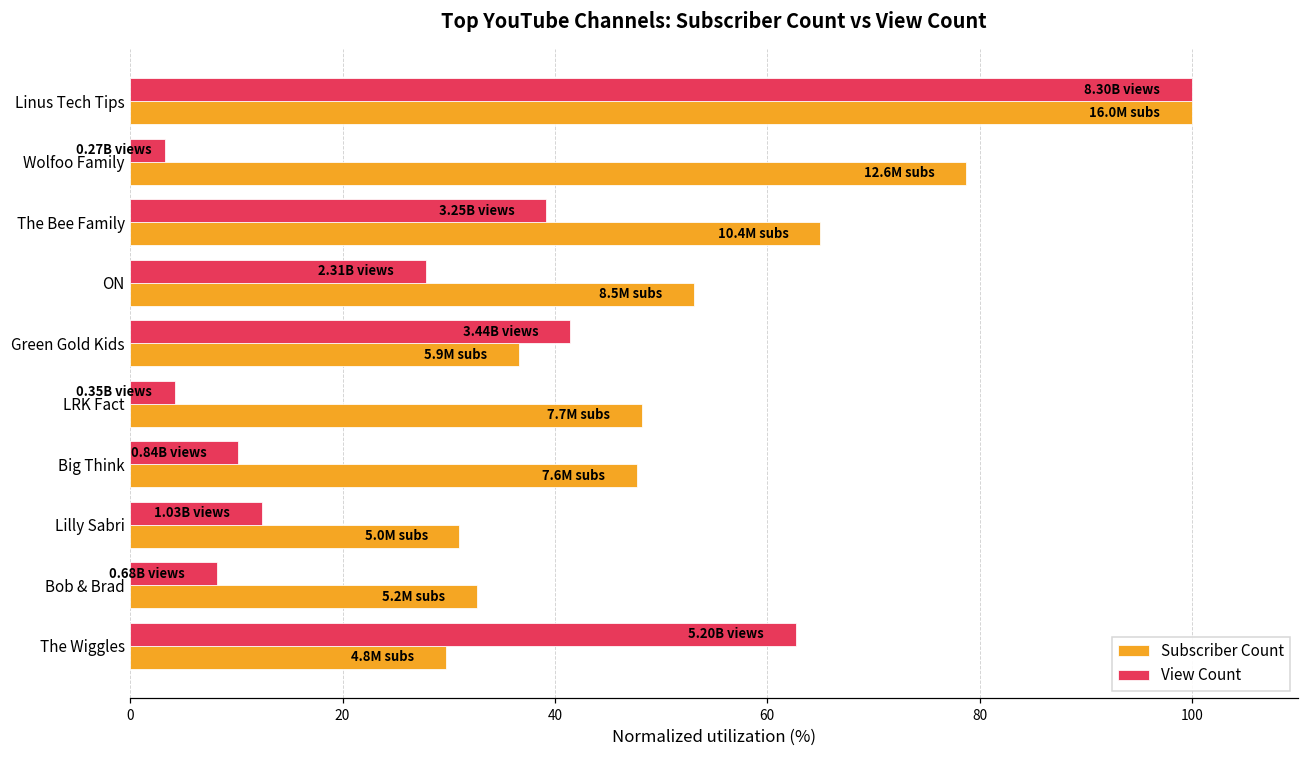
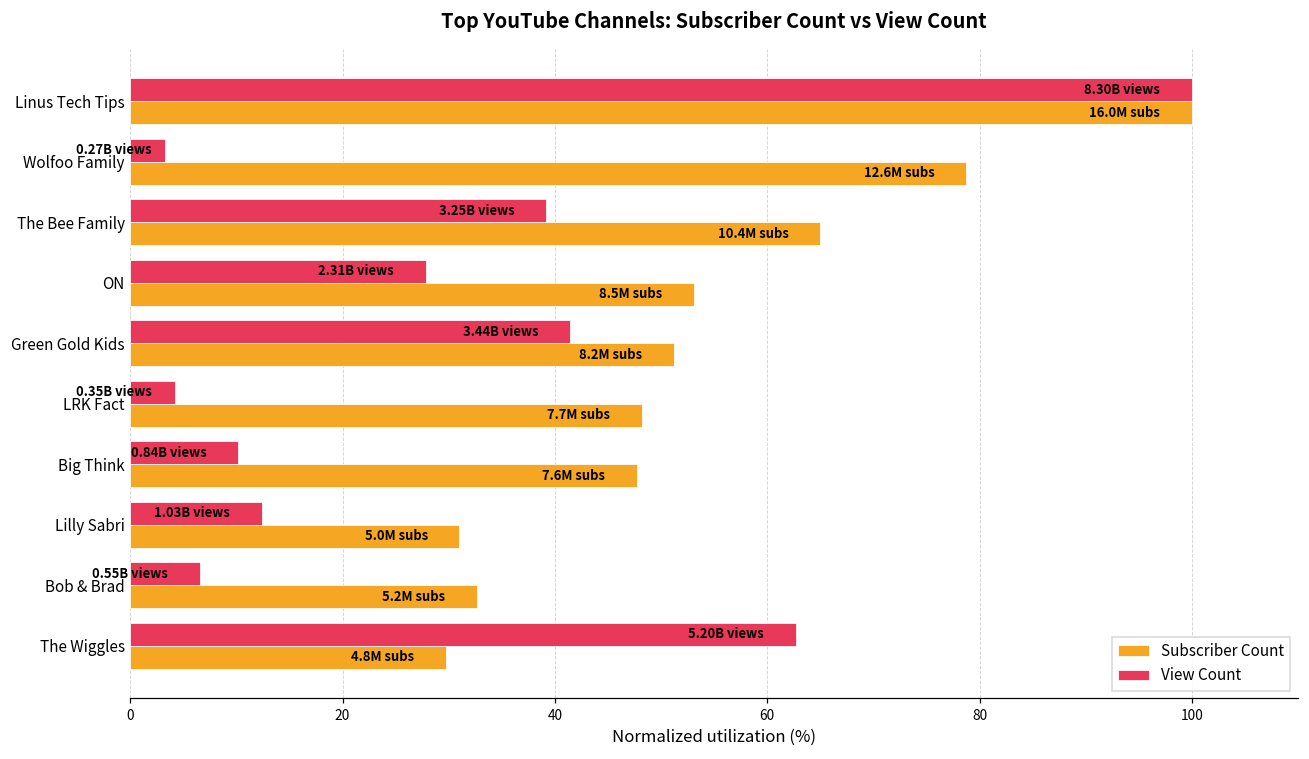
Subscriber Count, Green Gold Kids: 5.9M -> 8.2M
View Count, Bob & Brad: 0.68B -> 0.55B
